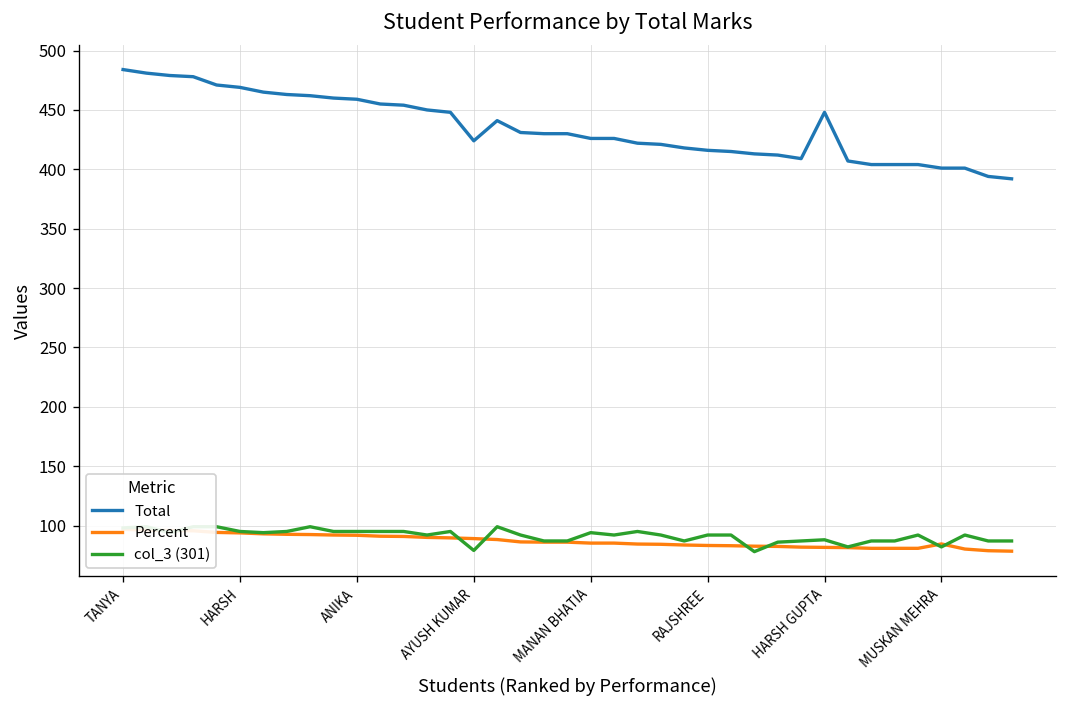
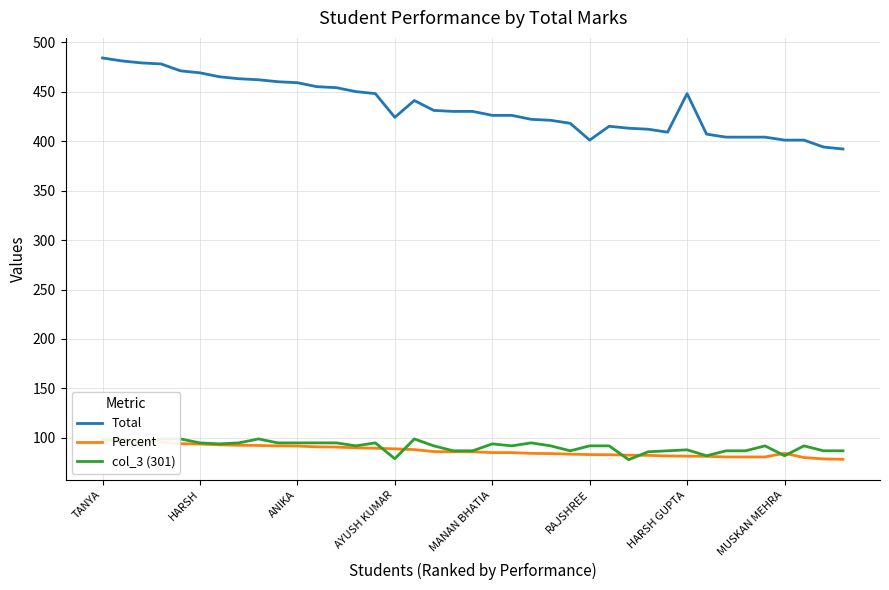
Total, RAJSHREE: 420 -> 400
